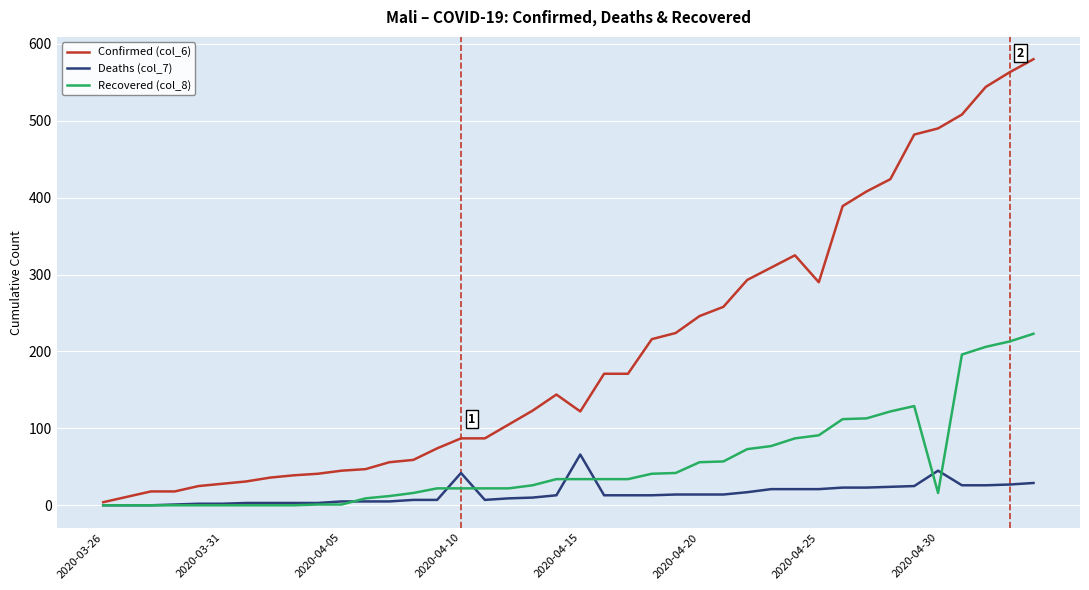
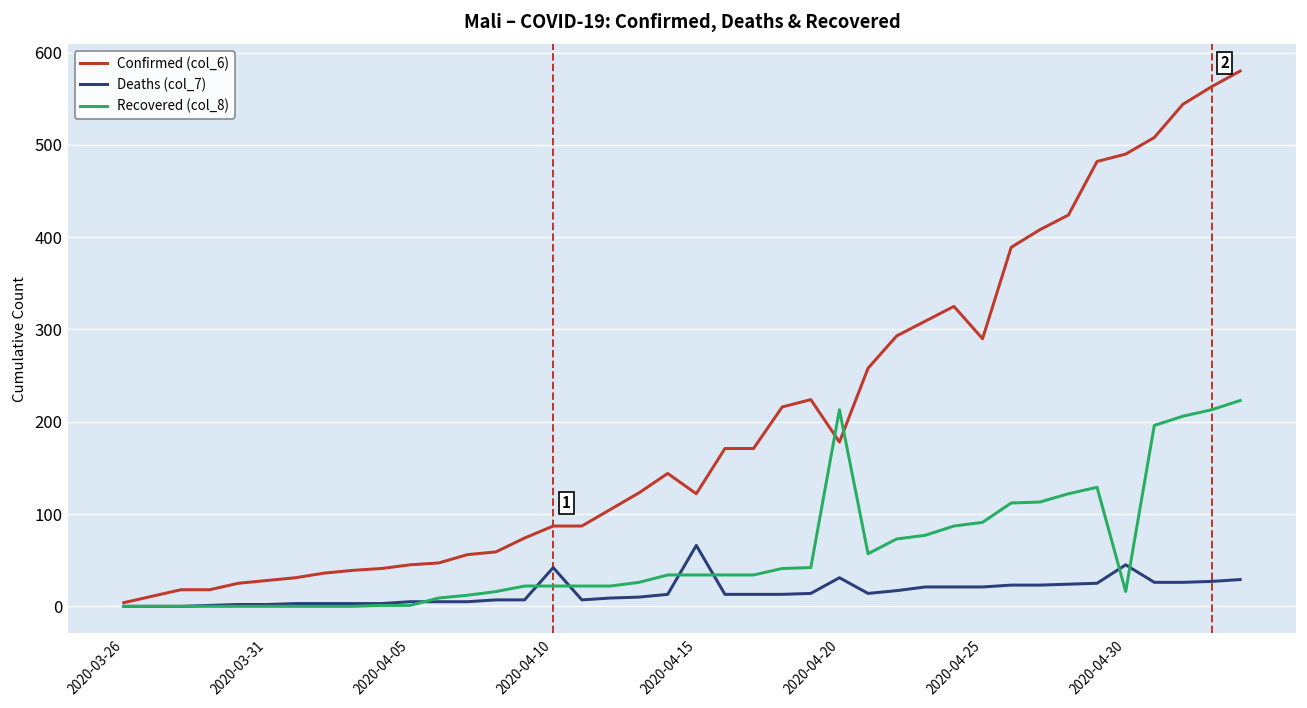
Confirmed (col_6), 2020-04-20: 250 -> 180
Deaths (col_7), 2020-04-20: 10 -> 30
Recovered (col_8), 2020-04-20: 60 -> 210
